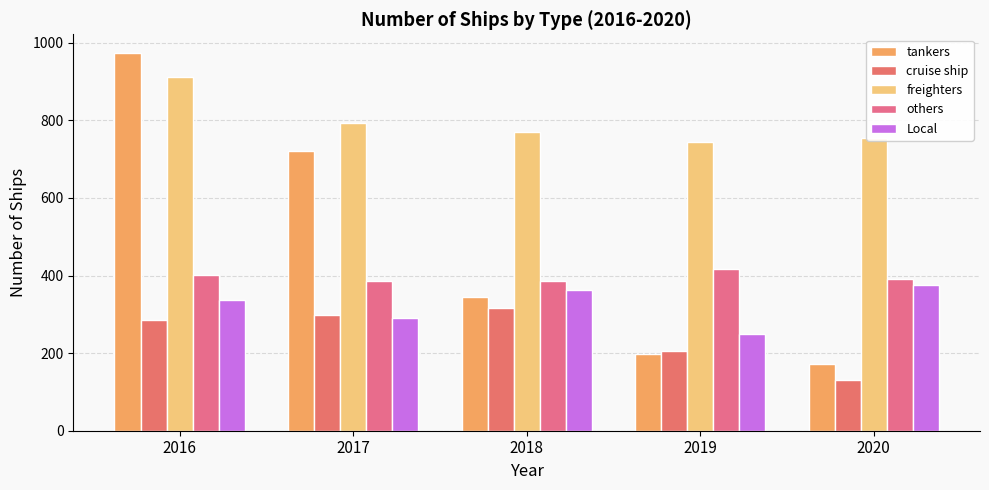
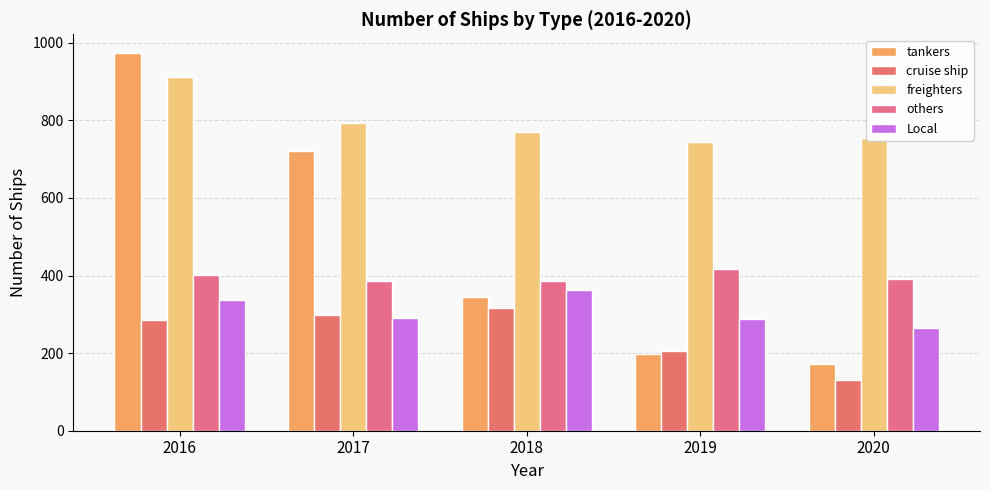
Local, 2019: 250 -> 290
Local, 2020: 380 -> 260
